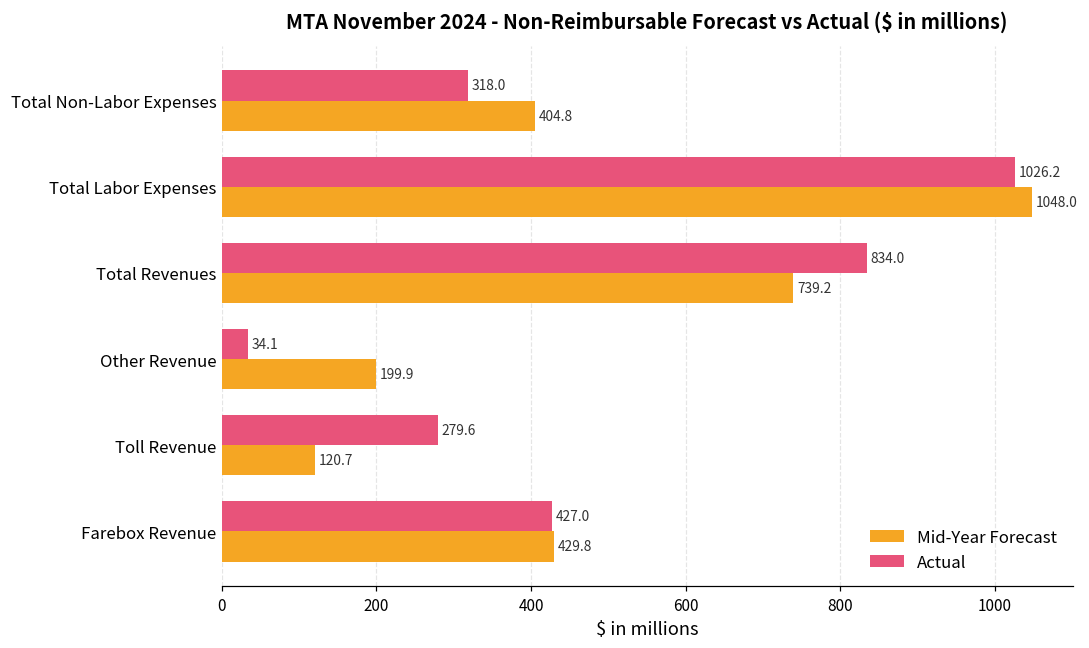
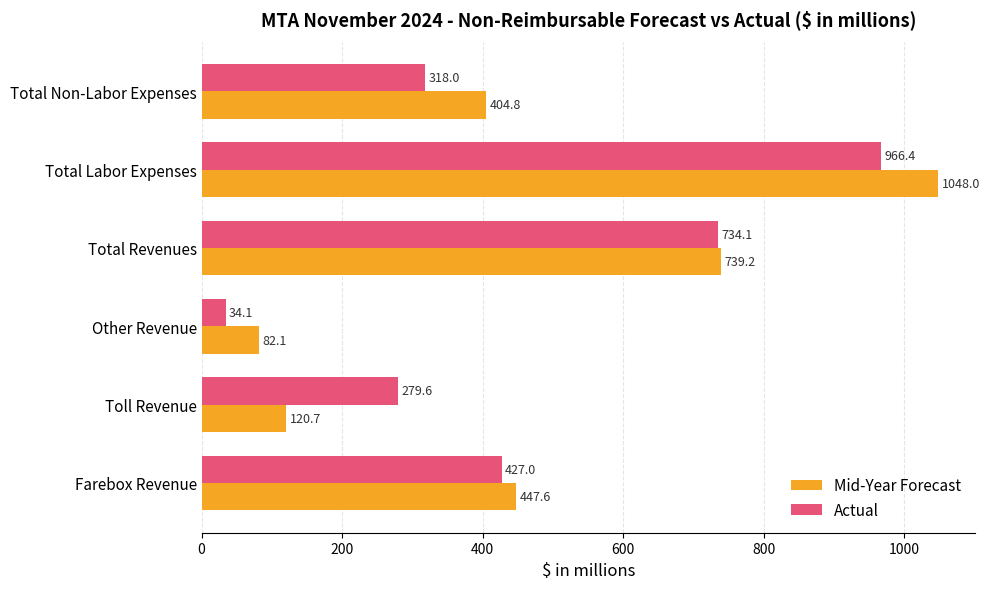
Actual, Total Labor Expenses: 1026.2 -> 966.4
Actual, Total Revenues: 834.0 -> 734.1
Mid-Year Forecast, Other Revenue: 199.9 -> 82.1
Mid-Year Forecast, Farebox Revenue: 429.8 -> 447.6
